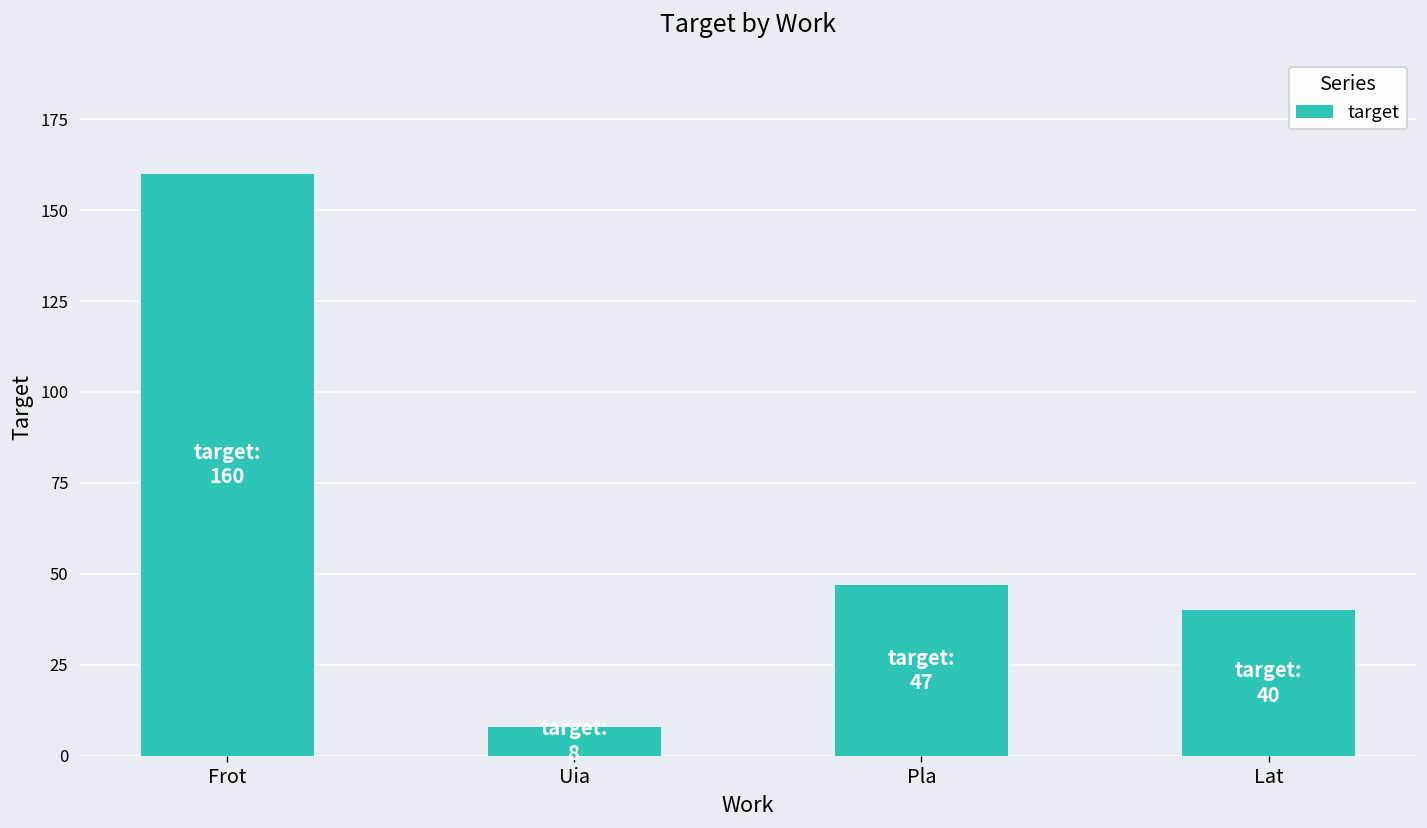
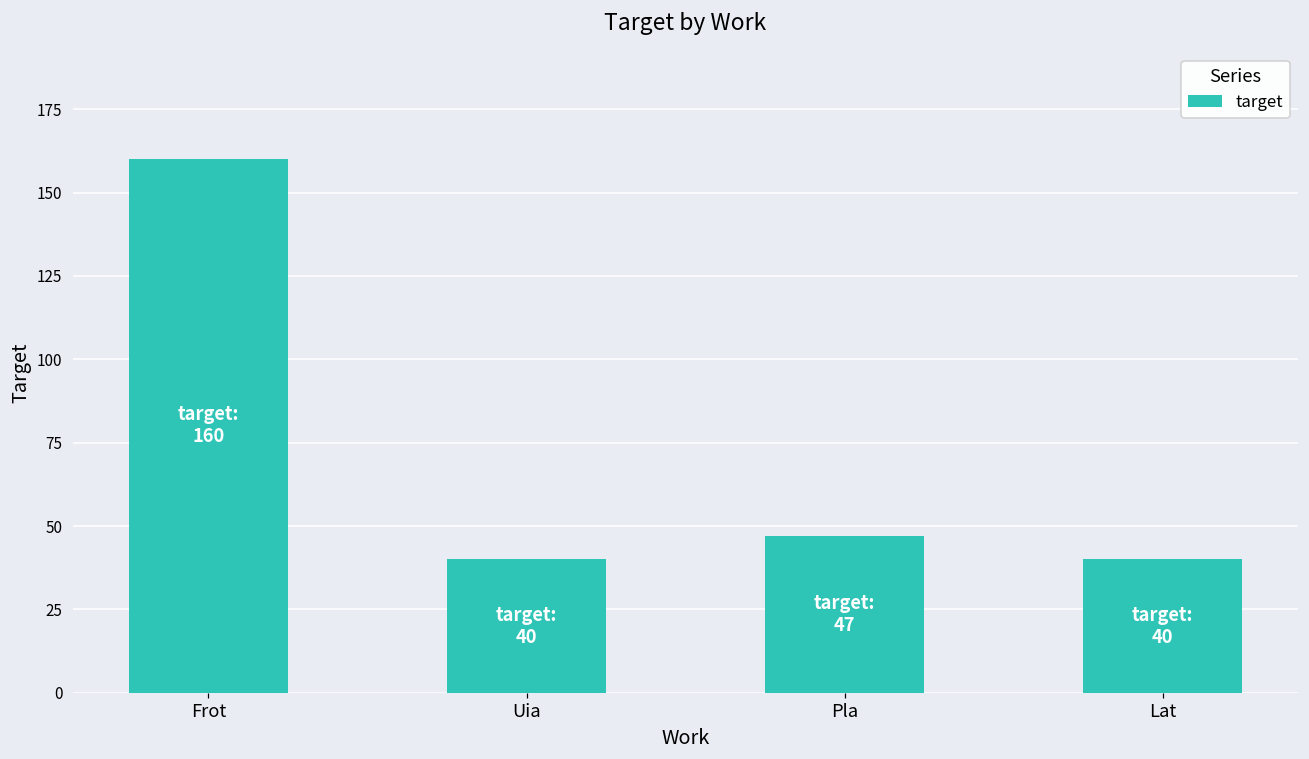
Uia: 8 -> 40
